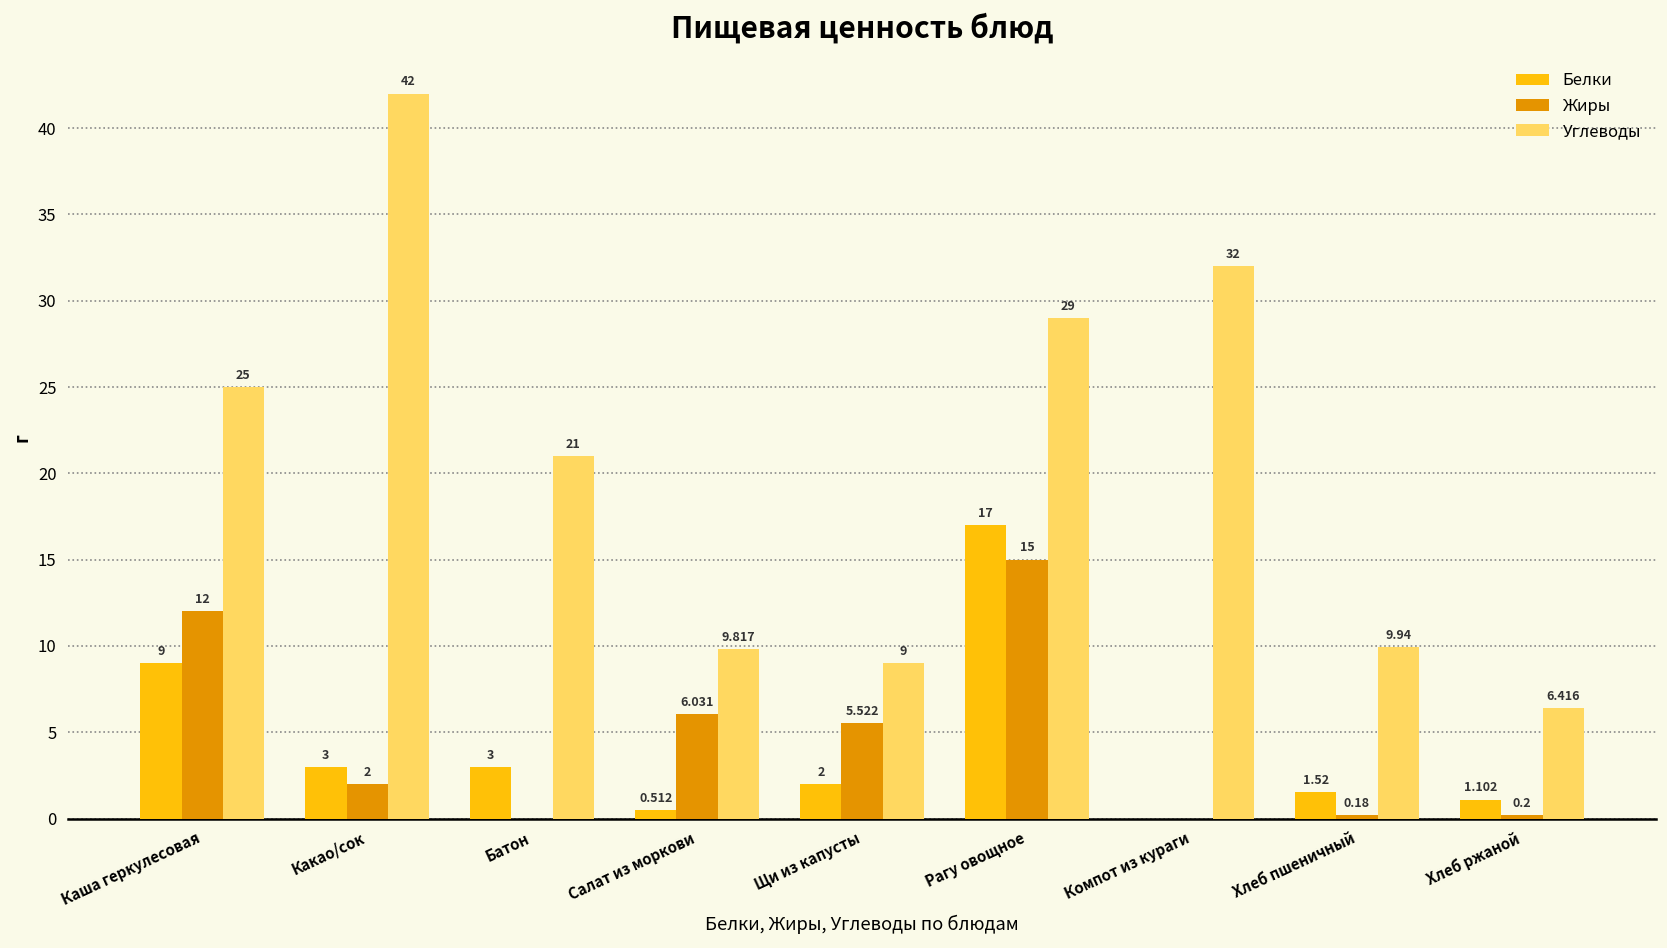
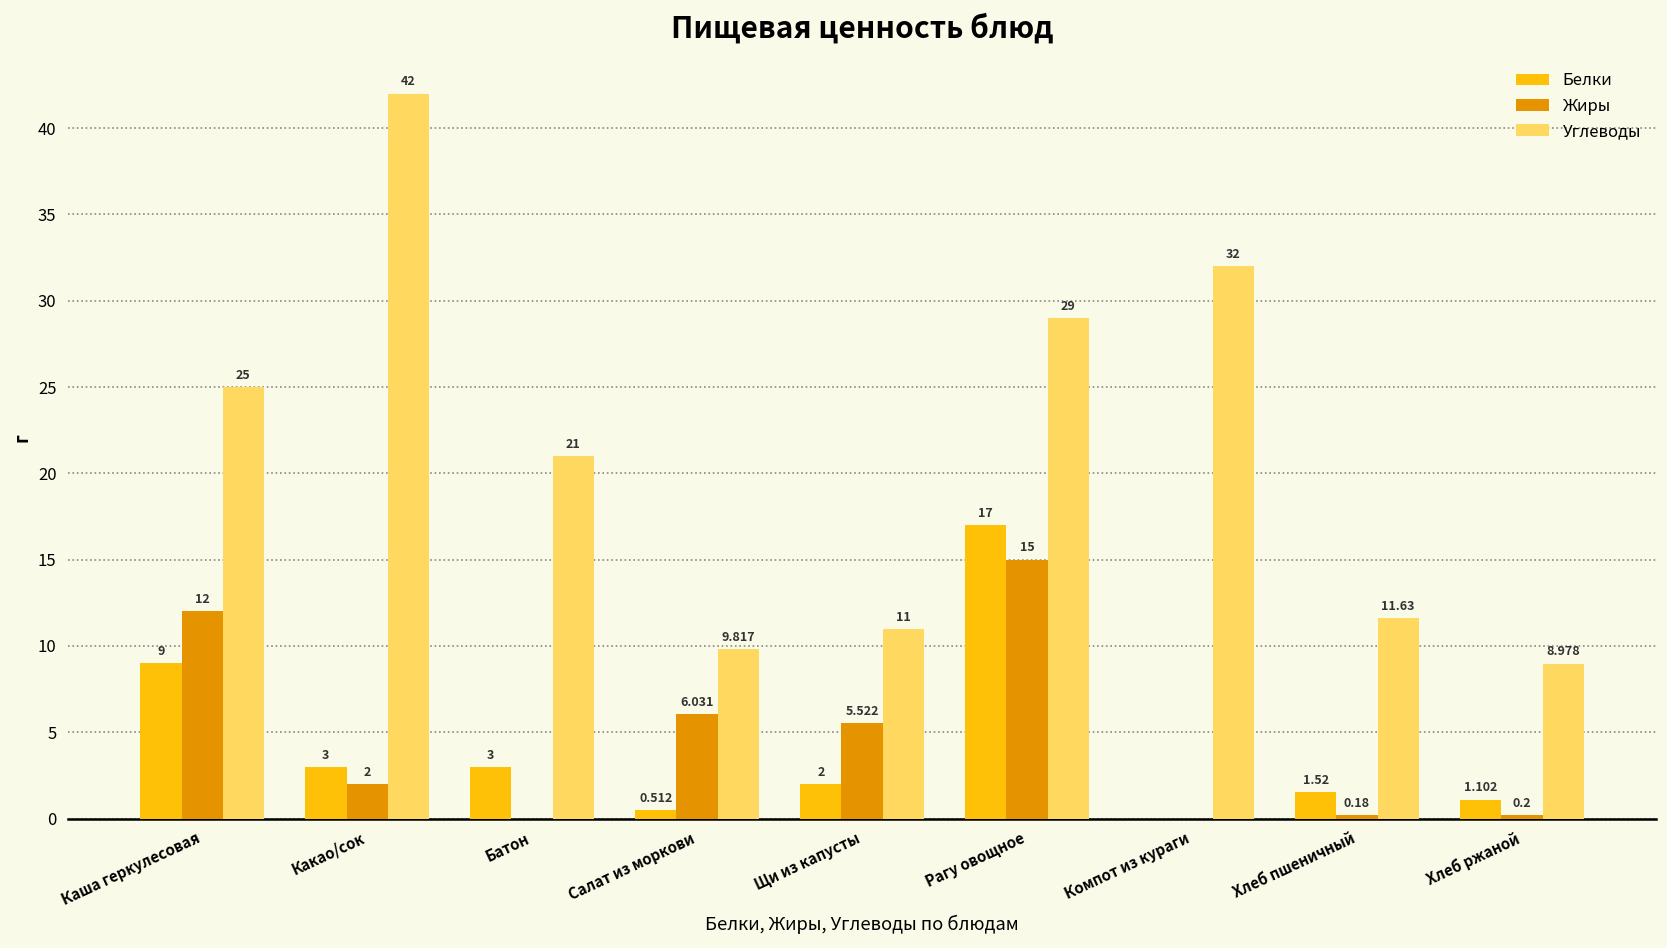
Углеводы, Щи из капусты: 9 -> 11
Углеводы, Хлеб пшеничный: 9.94 -> 11.63
Углеводы, Хлеб ржаной: 6.416 -> 8.978
